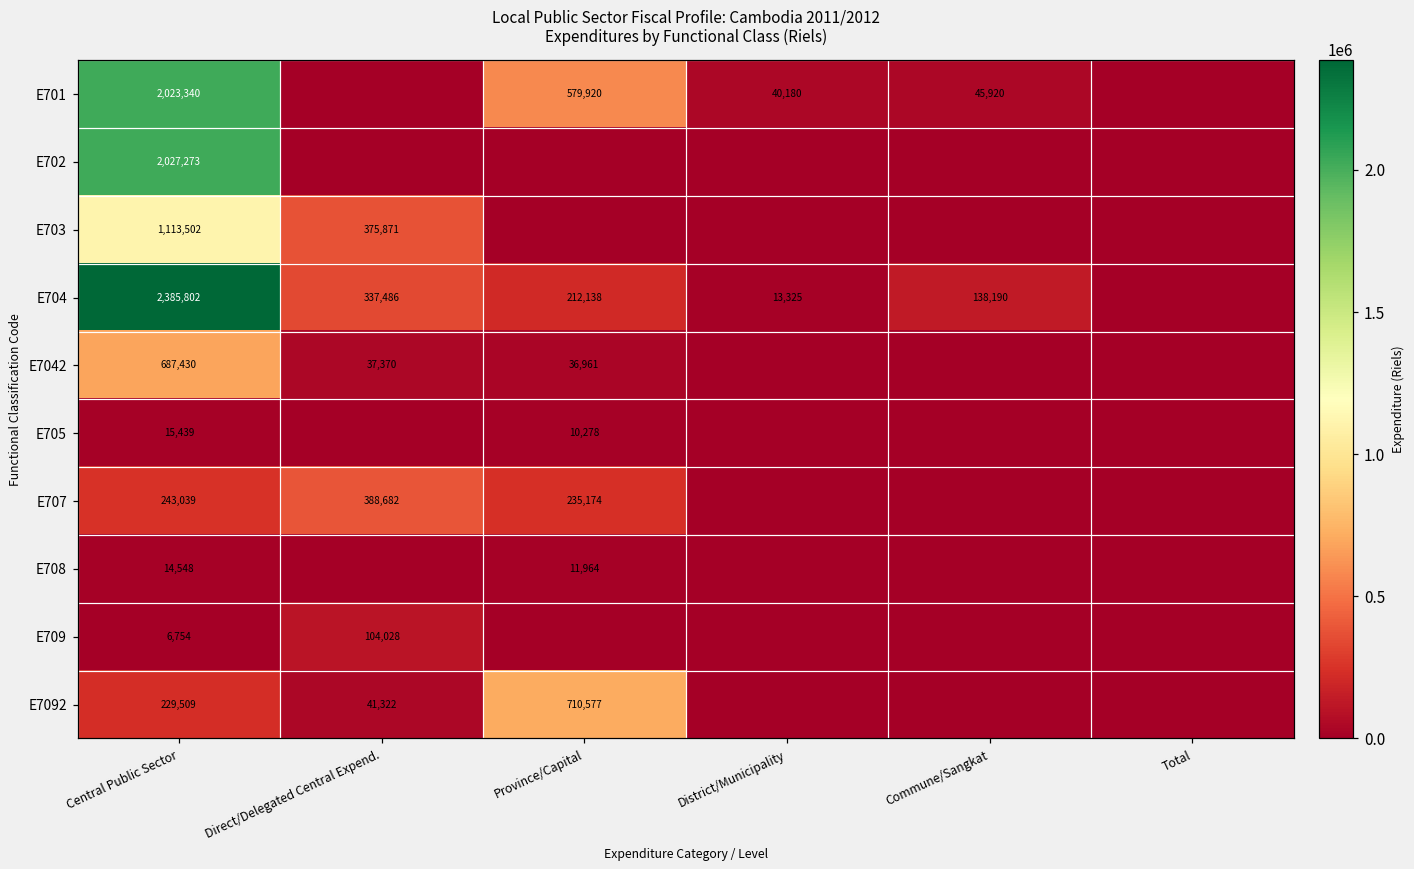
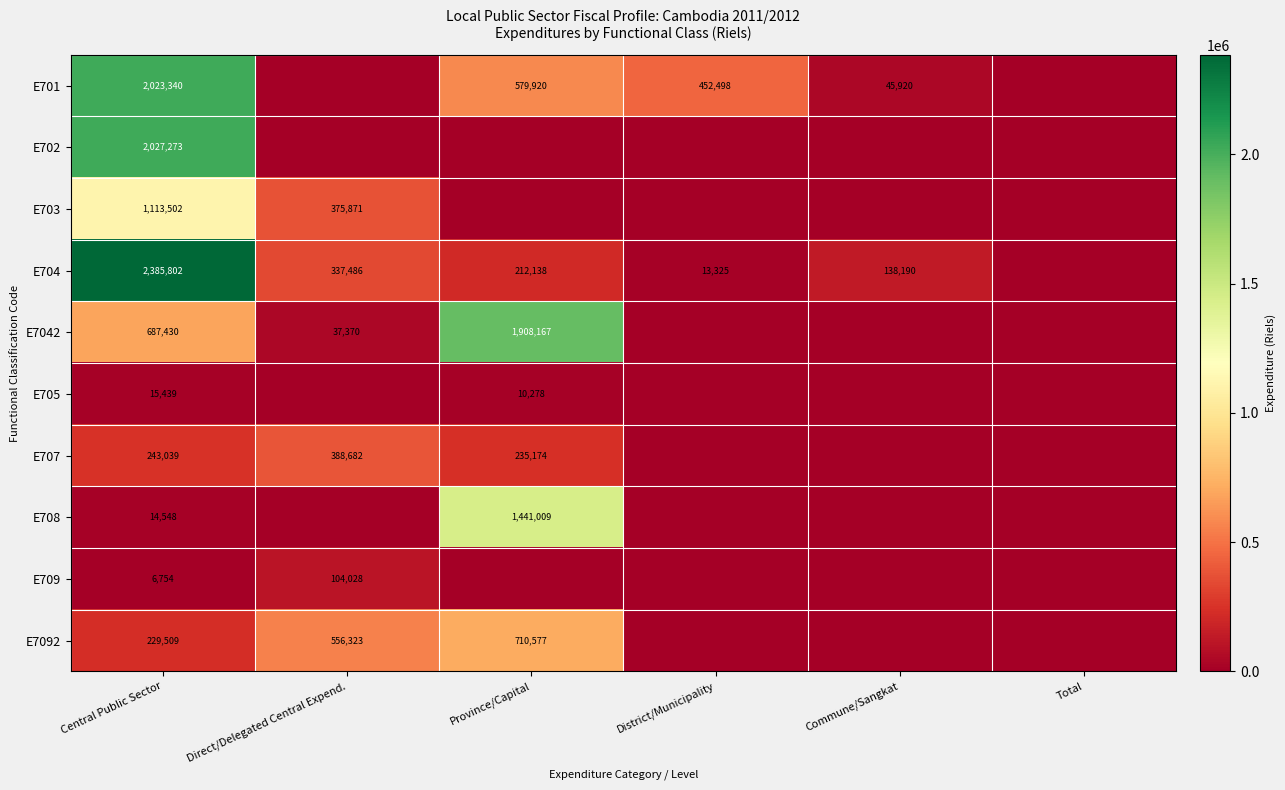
E701, District/Municipality: 40,180 -> 452,498
E7042, Province/Capital: 36,961 -> 1,908,167
E708, Province/Capital: 11,964 -> 1,441,009
E7092, Direct/Delegated Central Expend.: 41,322 -> 556,323
